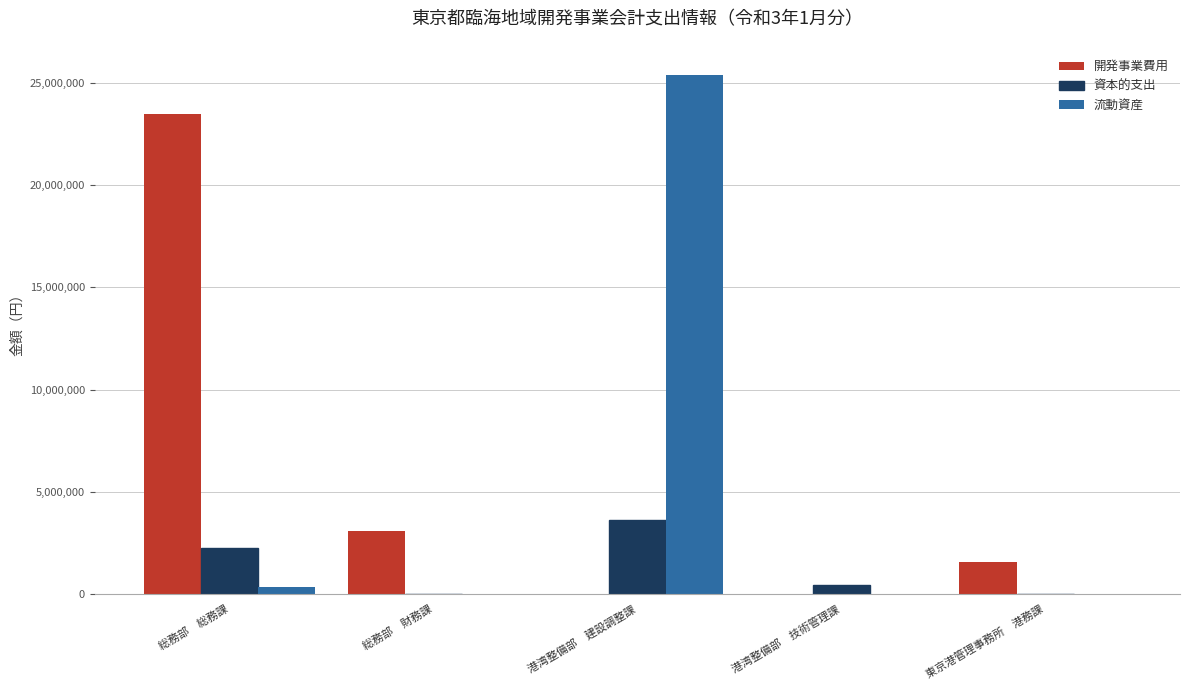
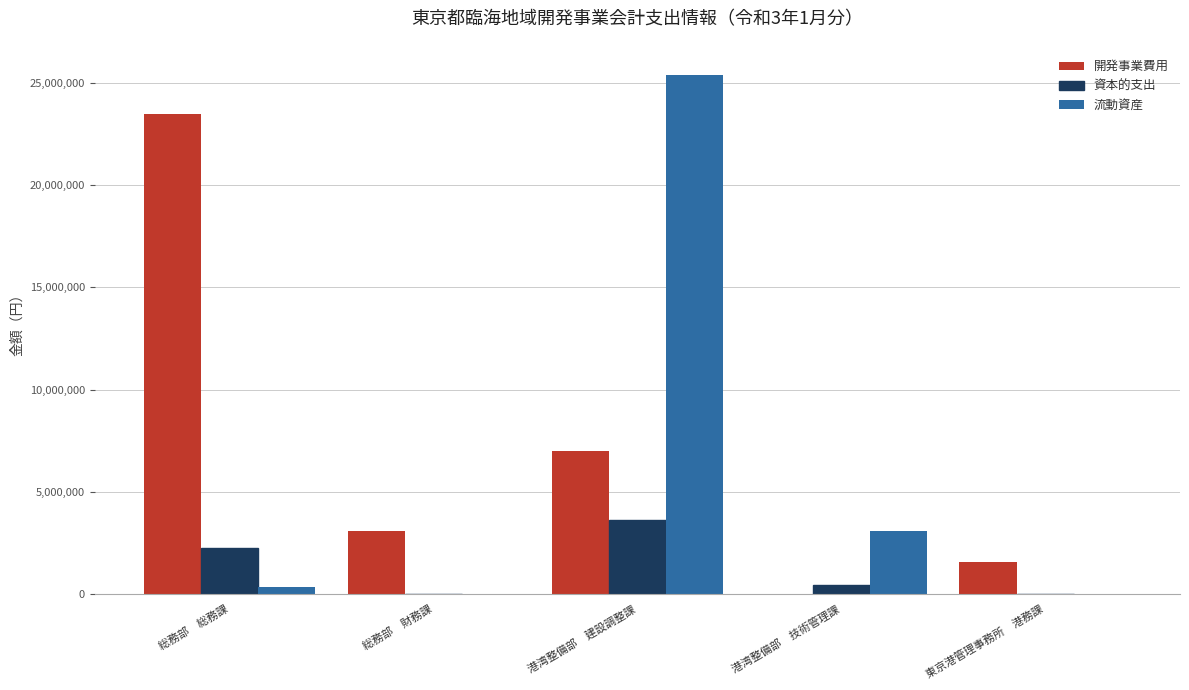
開発事業費用, 港湾整備部 建設調整課: 0 -> 7,000,000
流動資産, 港湾整備部 技術管理課: 0 -> 3,100,000
